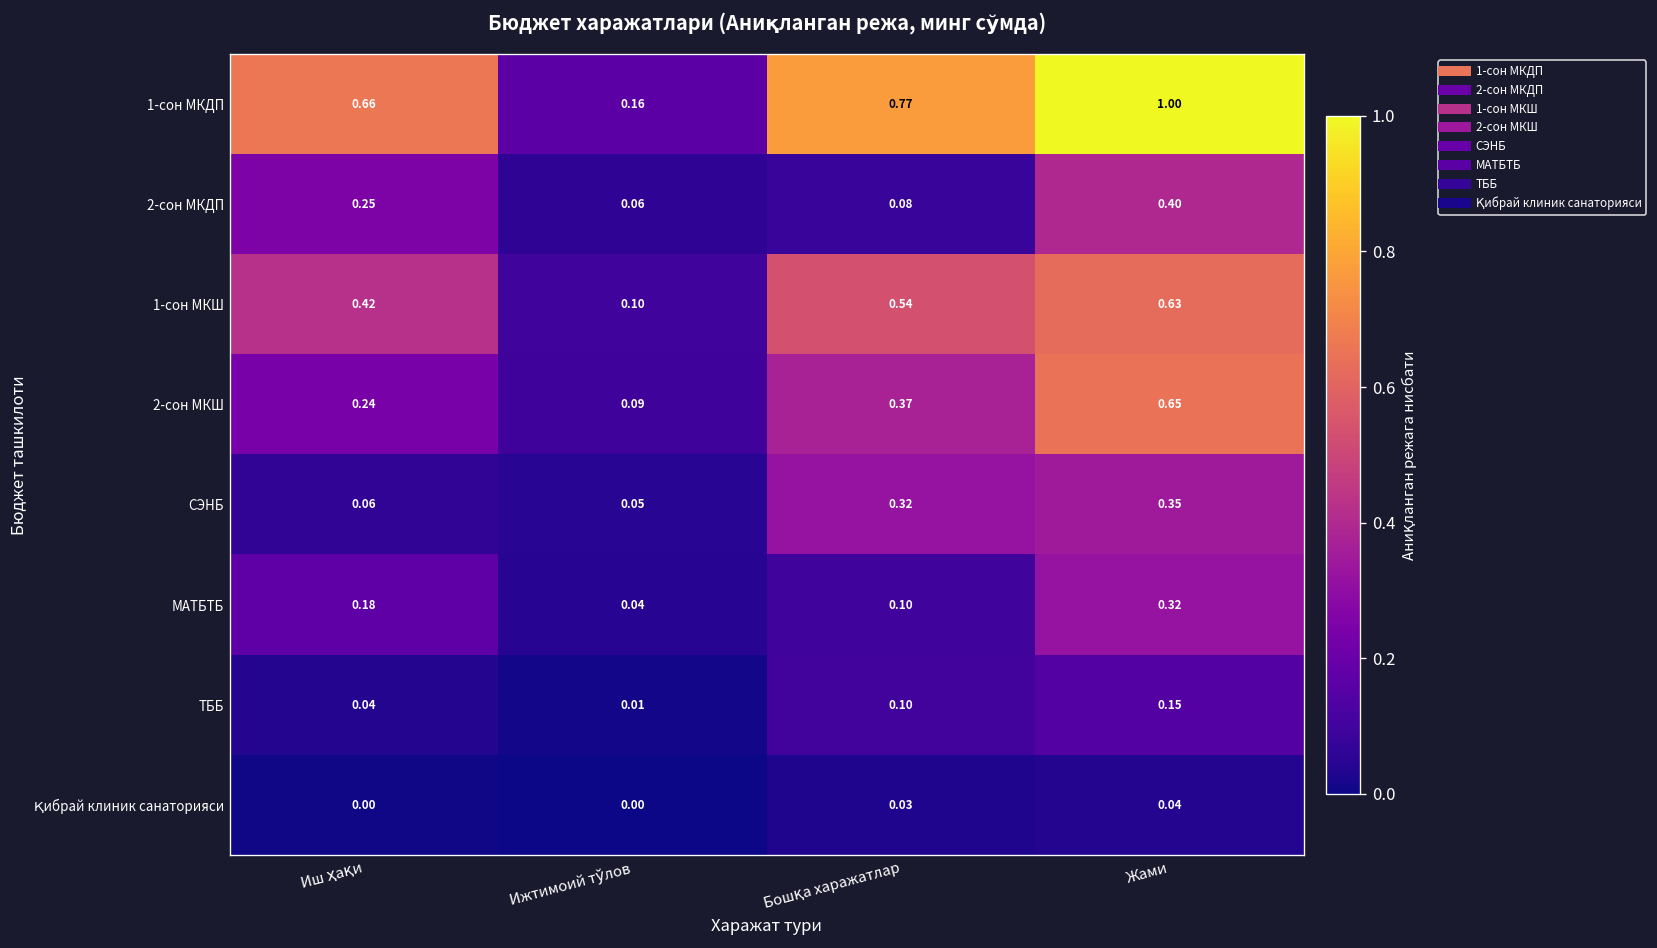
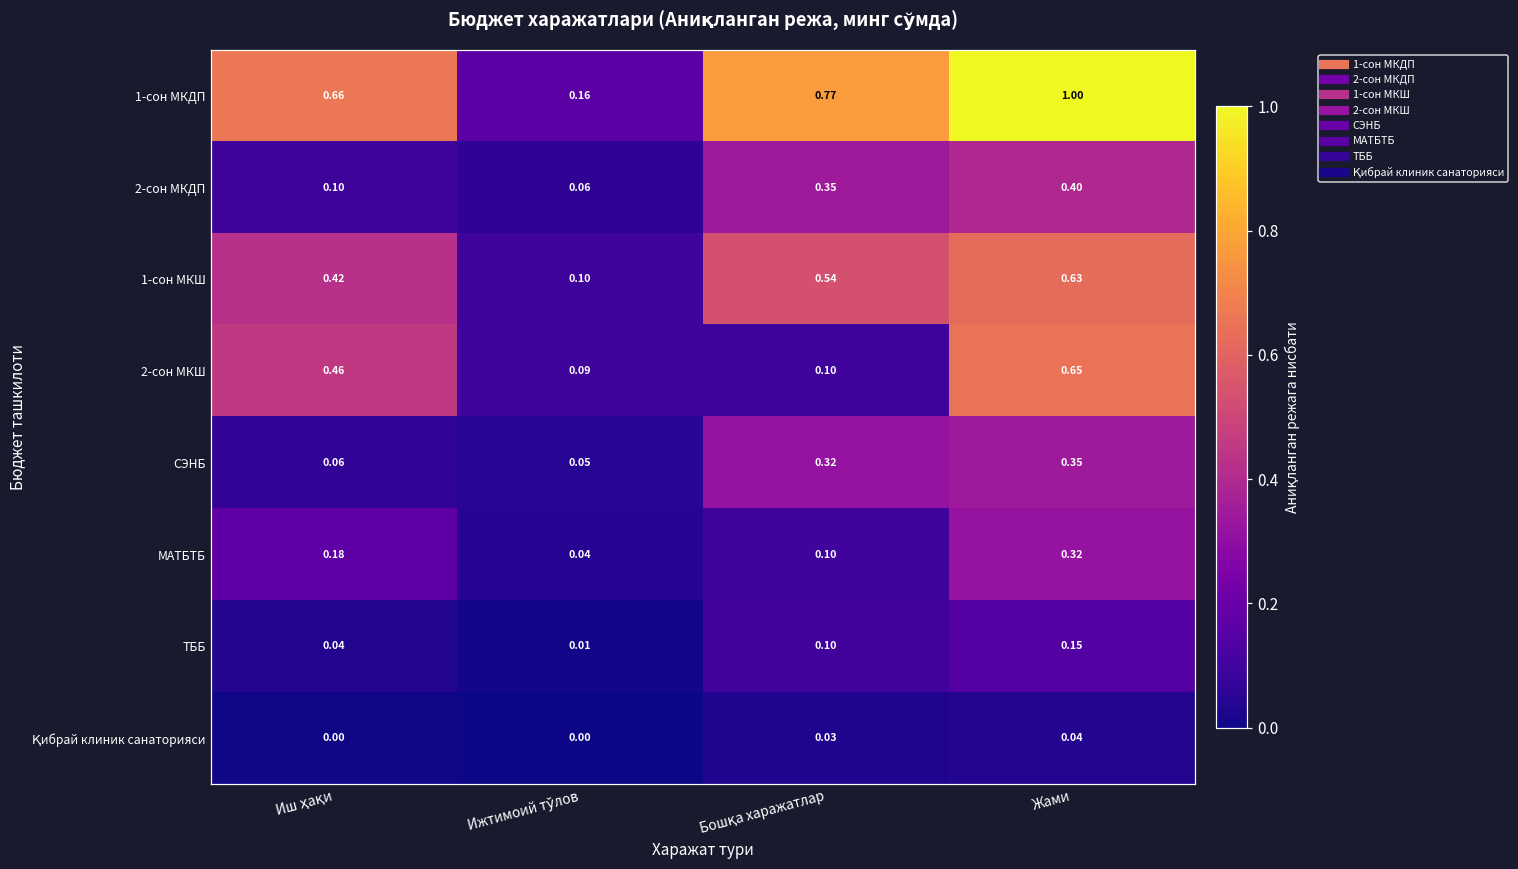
2-сон МКДП, Иш ҳақи: 0.25 -> 0.10
2-сон МКДП, Бошқа харажатлар: 0.08 -> 0.35
2-сон МКШ, Иш ҳақи: 0.24 -> 0.46
2-сон МКШ, Бошқа харажатлар: 0.37 -> 0.10
